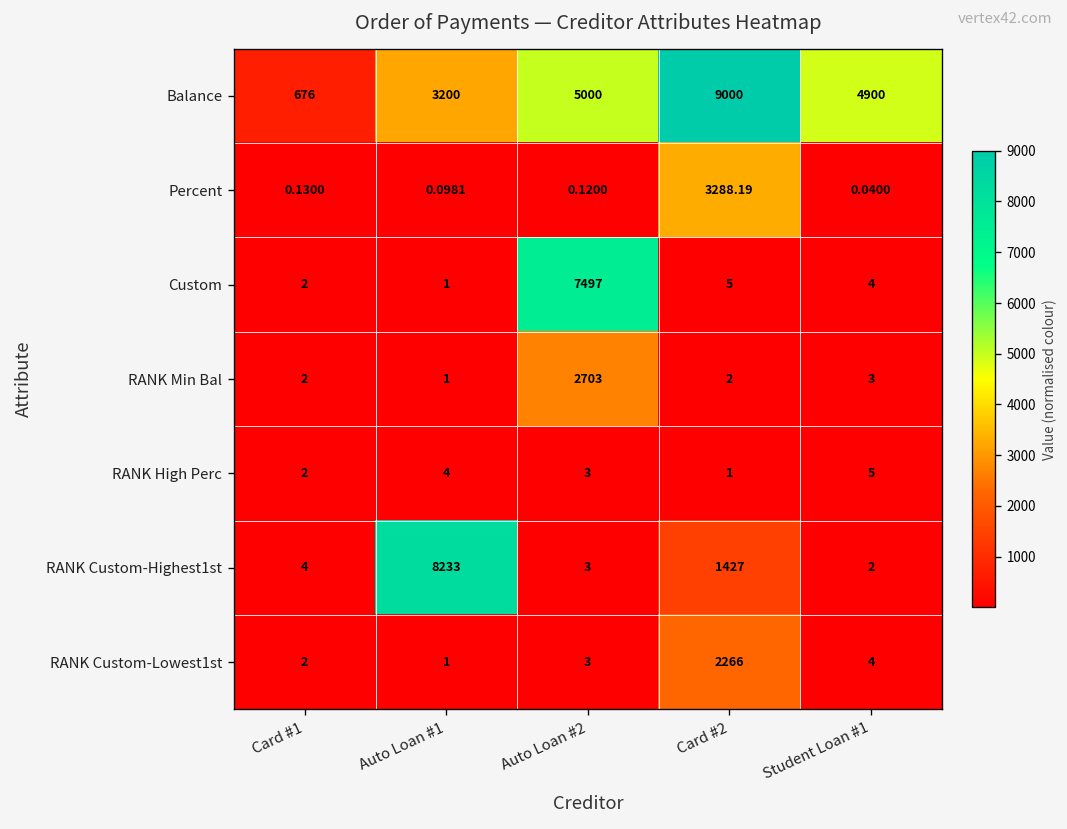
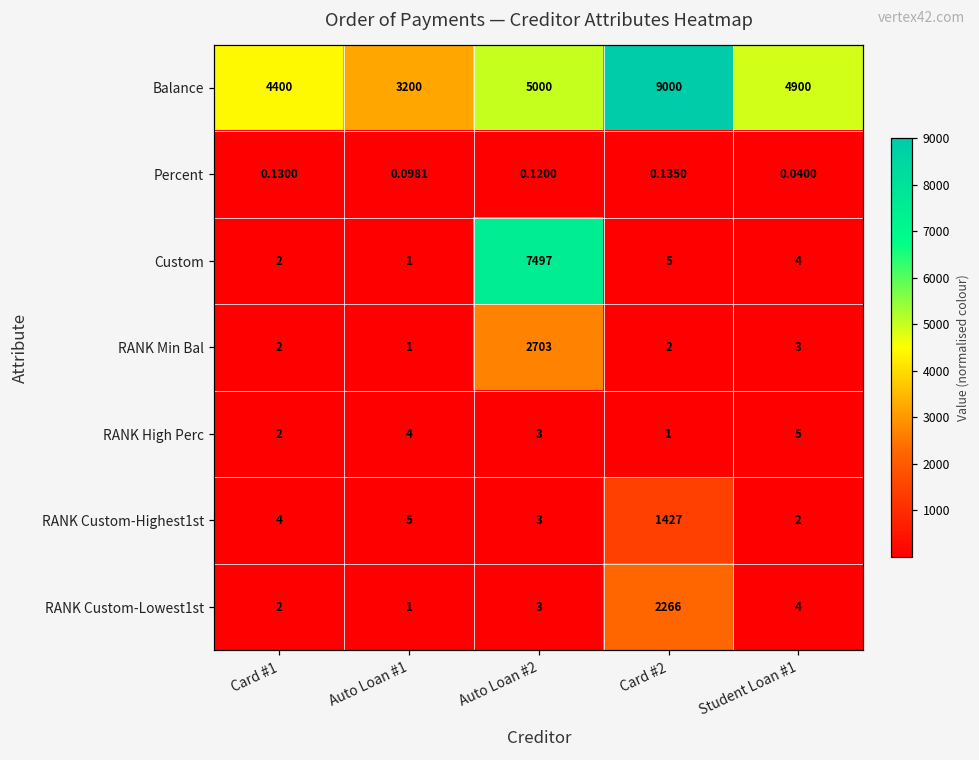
Balance, Card #1: 676 -> 4400
Percent, Card #2: 3288.19 -> 0.1350
RANK Custom-Highest1st, Auto Loan #1: 8233 -> 5
